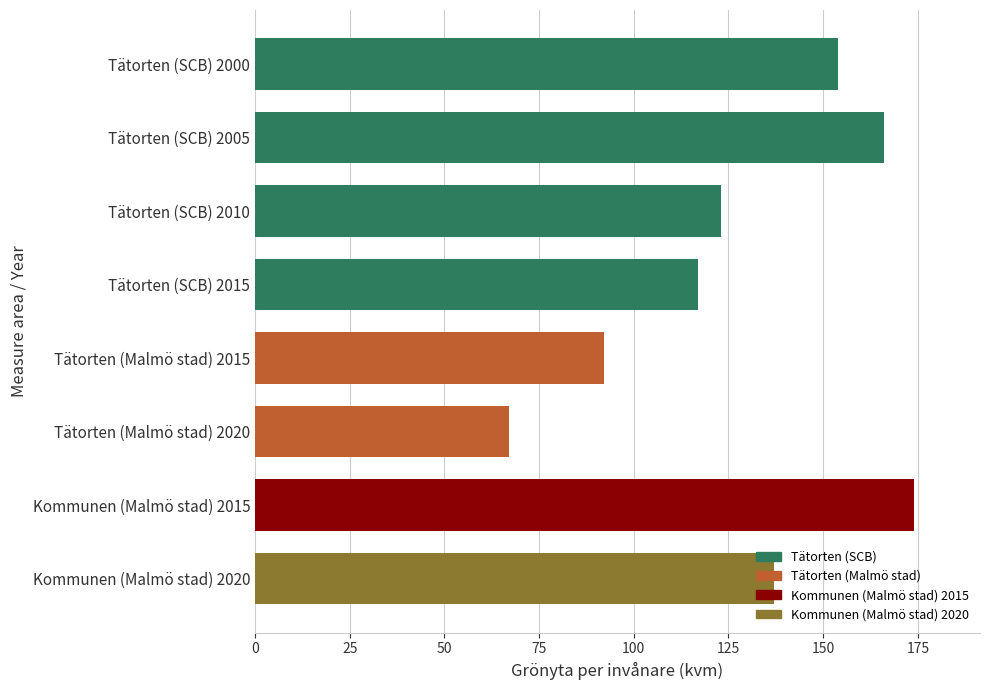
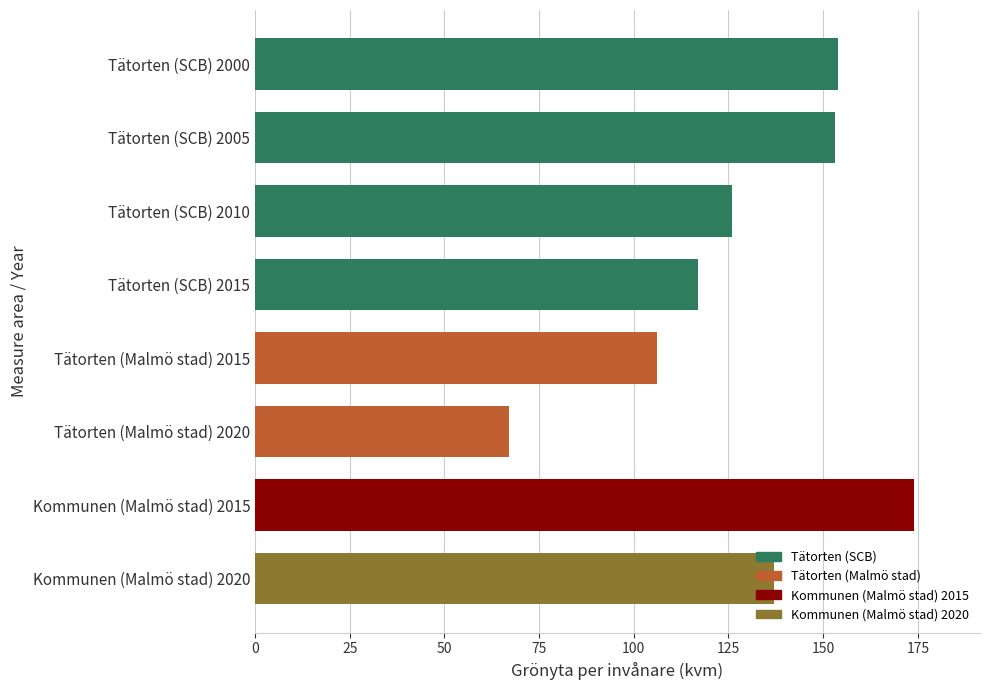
Tätorten (SCB) 2005: 166 -> 153
Tätorten (SCB) 2010: 123 -> 126
Tätorten (Malmö stad) 2015: 92 -> 106
